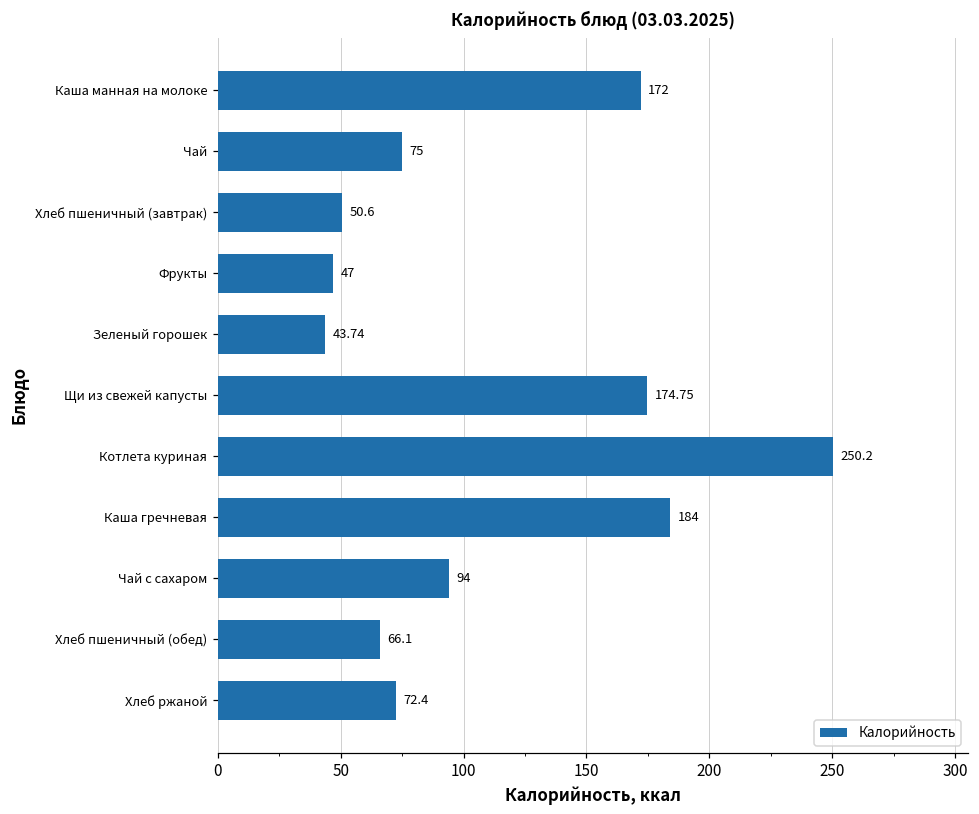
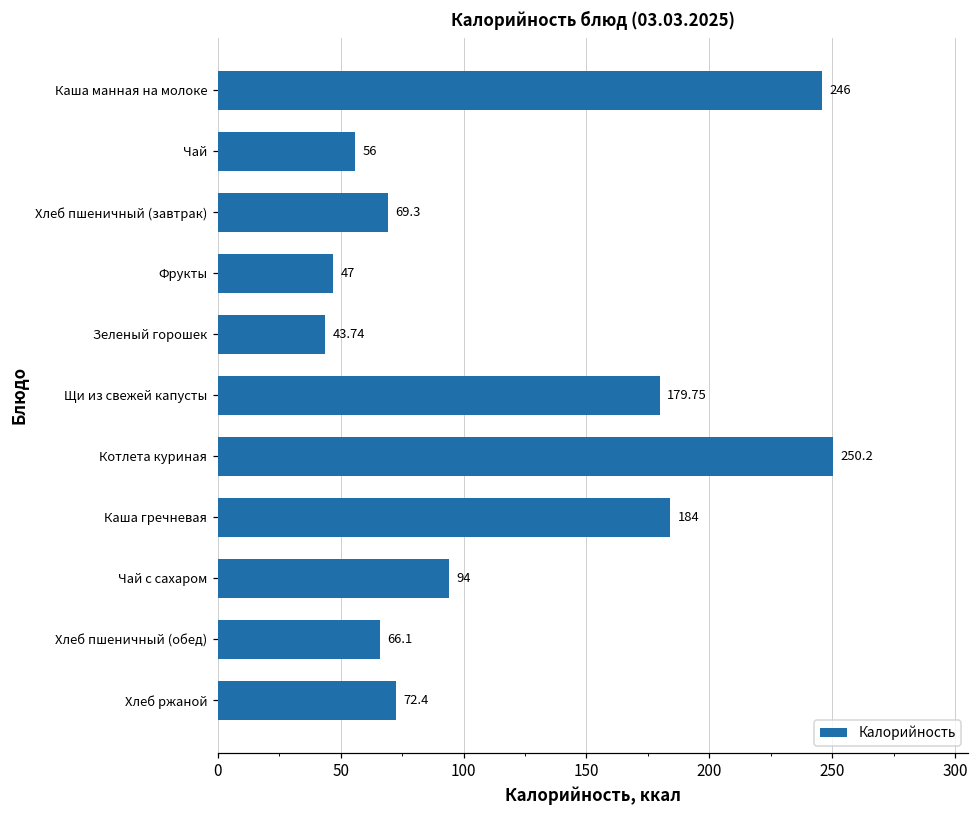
Каша манная на молоке: 172 -> 246
Чай: 75 -> 56
Хлеб пшеничный (завтрак): 50.6 -> 69.3
Щи из свежей капусты: 174.75 -> 179.75
